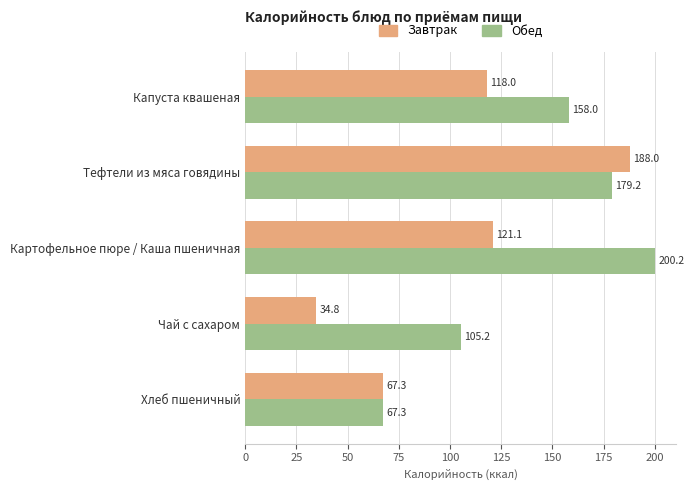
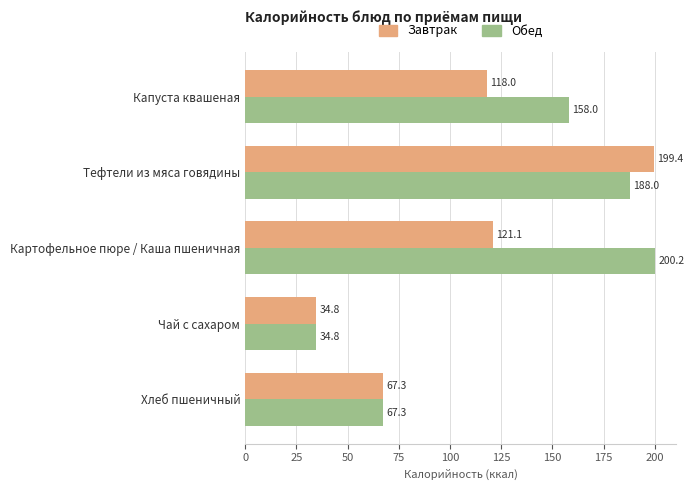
Завтрак, Тефтели из мяса говядины: 188.0 -> 199.4
Обед, Тефтели из мяса говядины: 179.2 -> 188.0
Обед, Чай с сахаром: 105.2 -> 34.8
